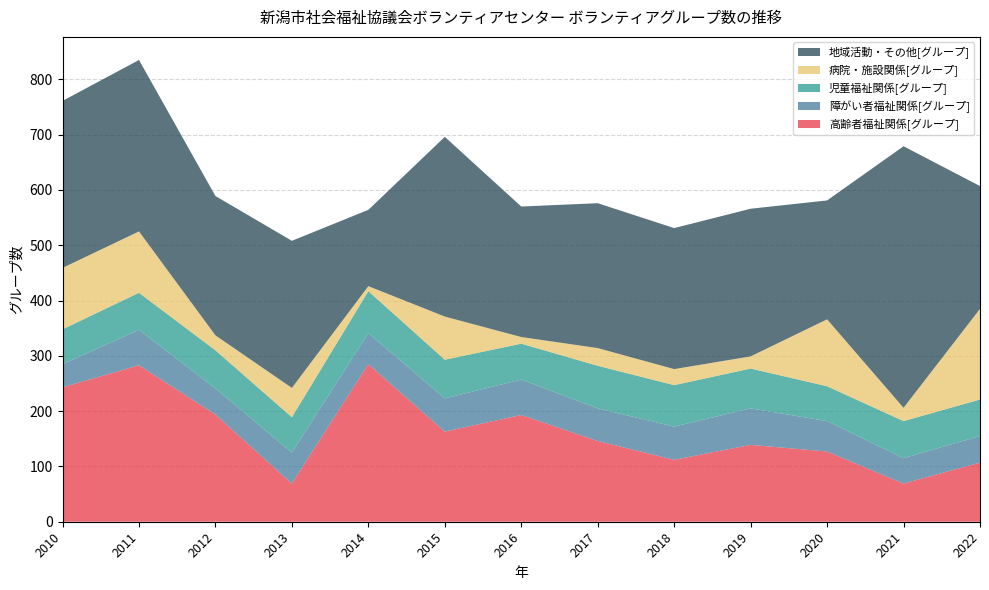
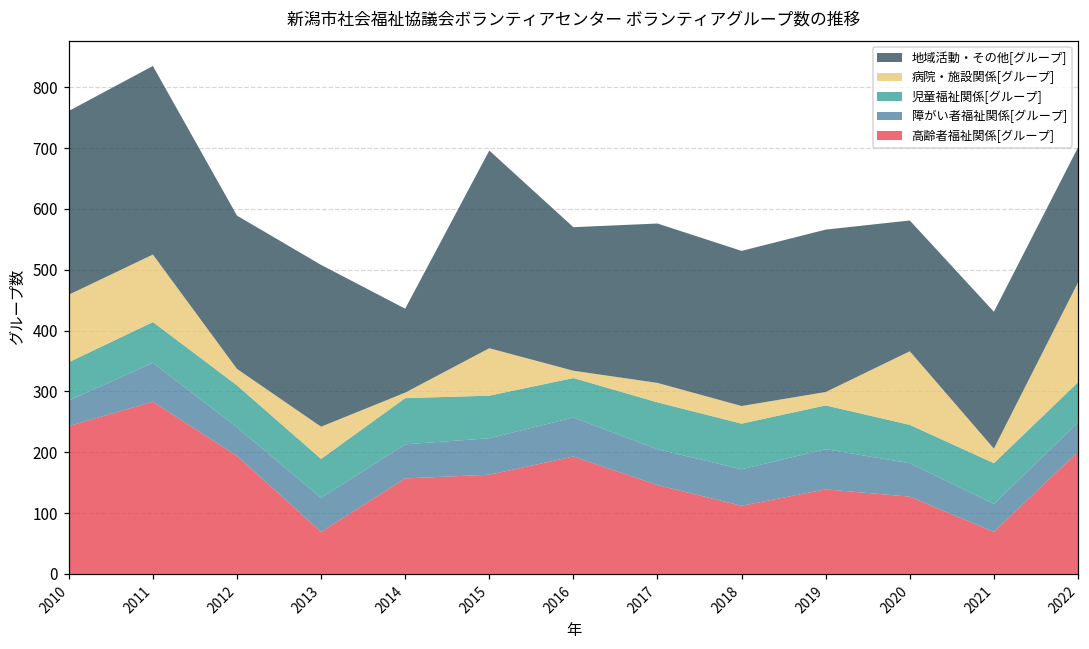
高齢者福祉関係[グループ], 2014: 290 -> 160
地域活動・その他[グループ], 2021: 470 -> 230
高齢者福祉関係[グループ], 2022: 110 -> 200
